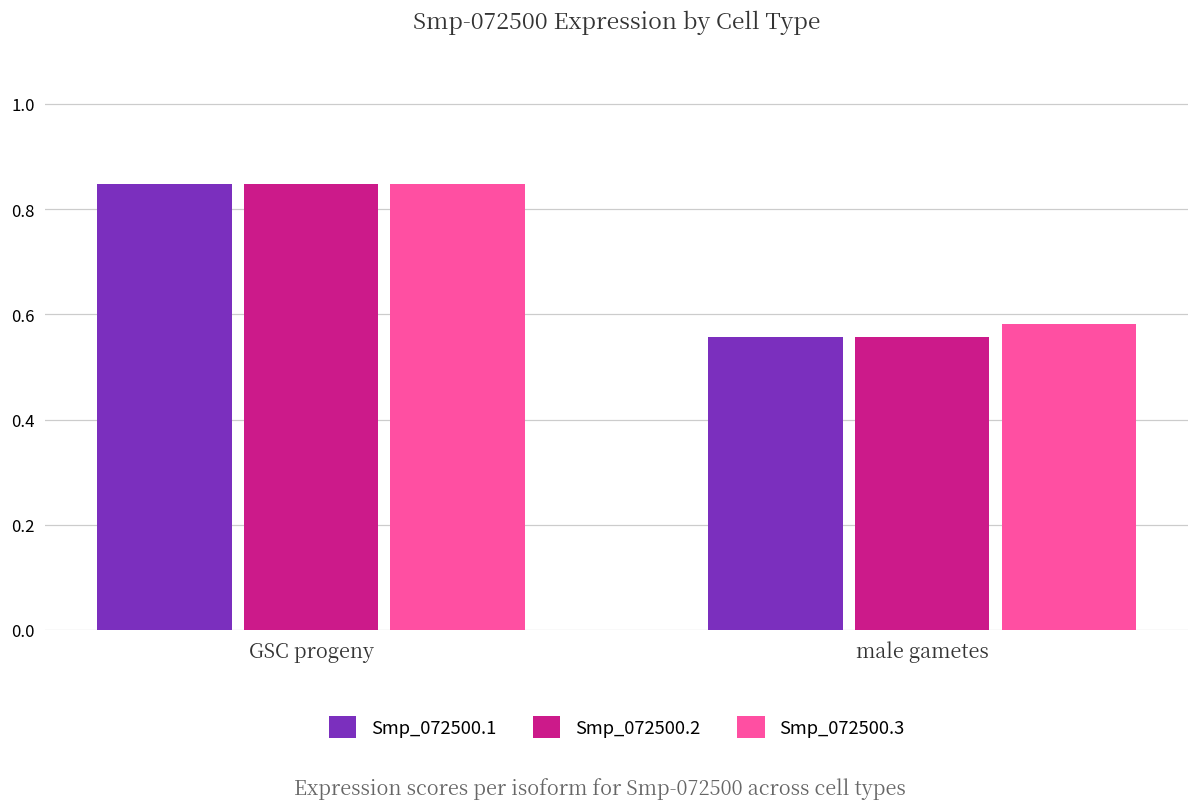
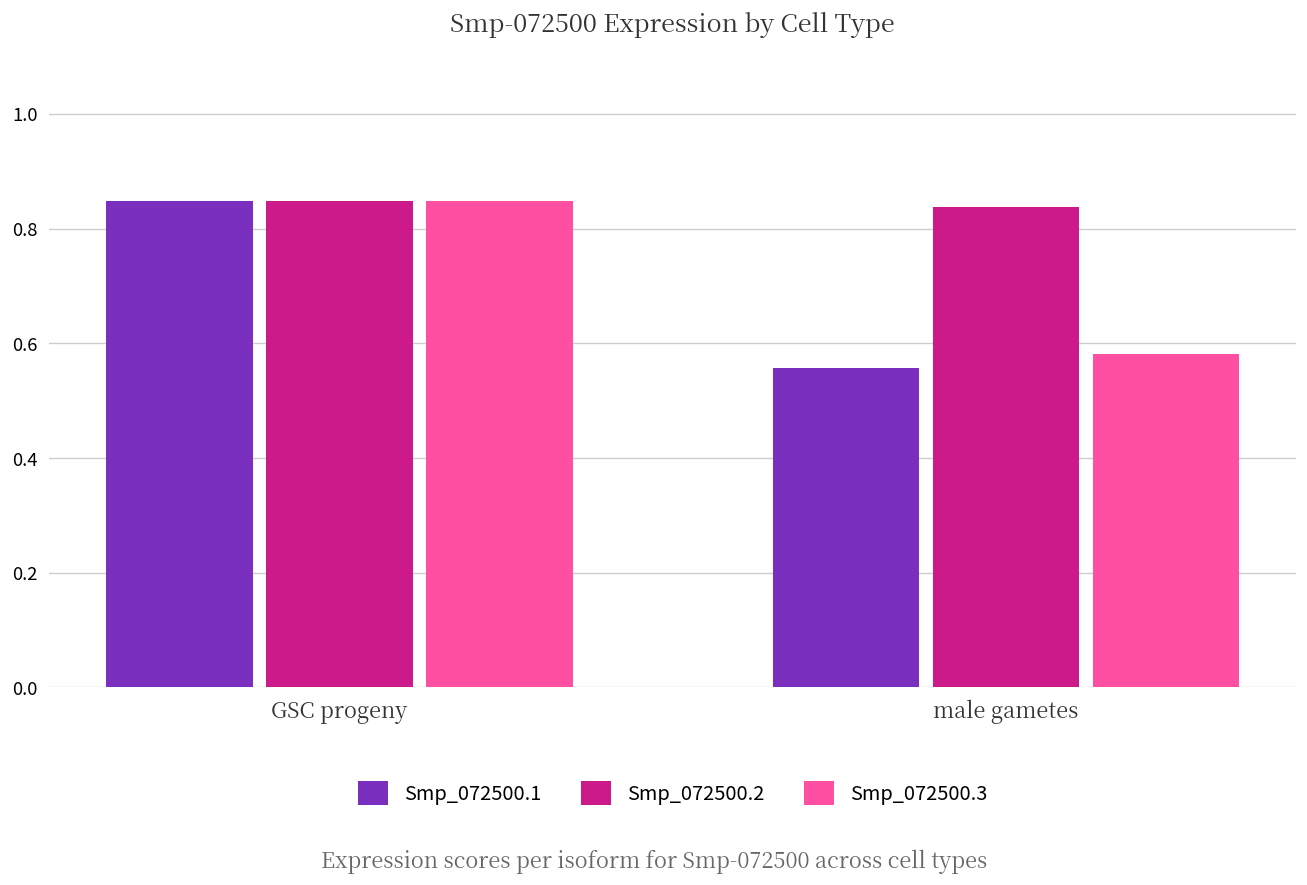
Smp_072500.2, male gametes: 0.56 -> 0.84
